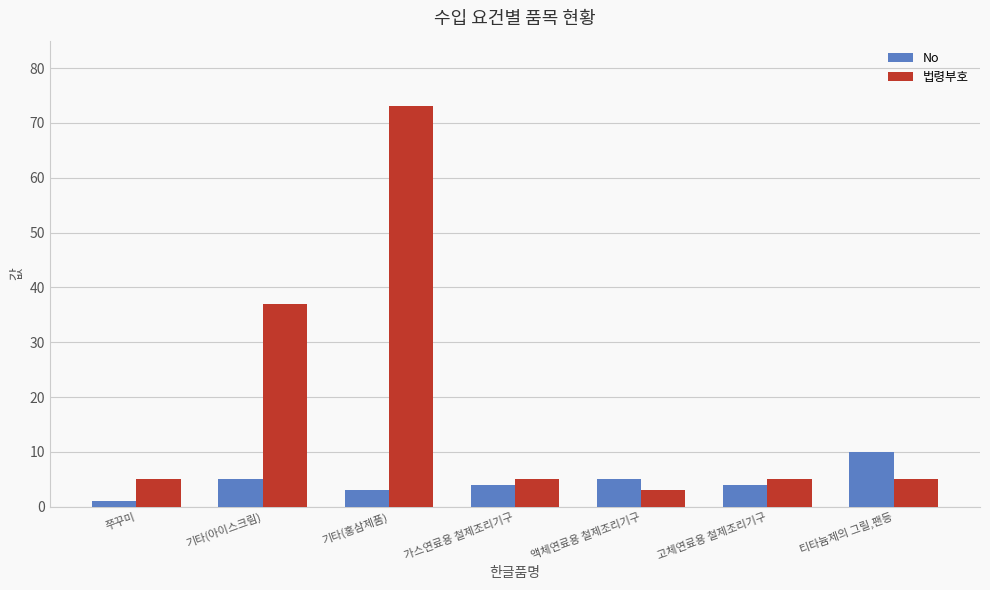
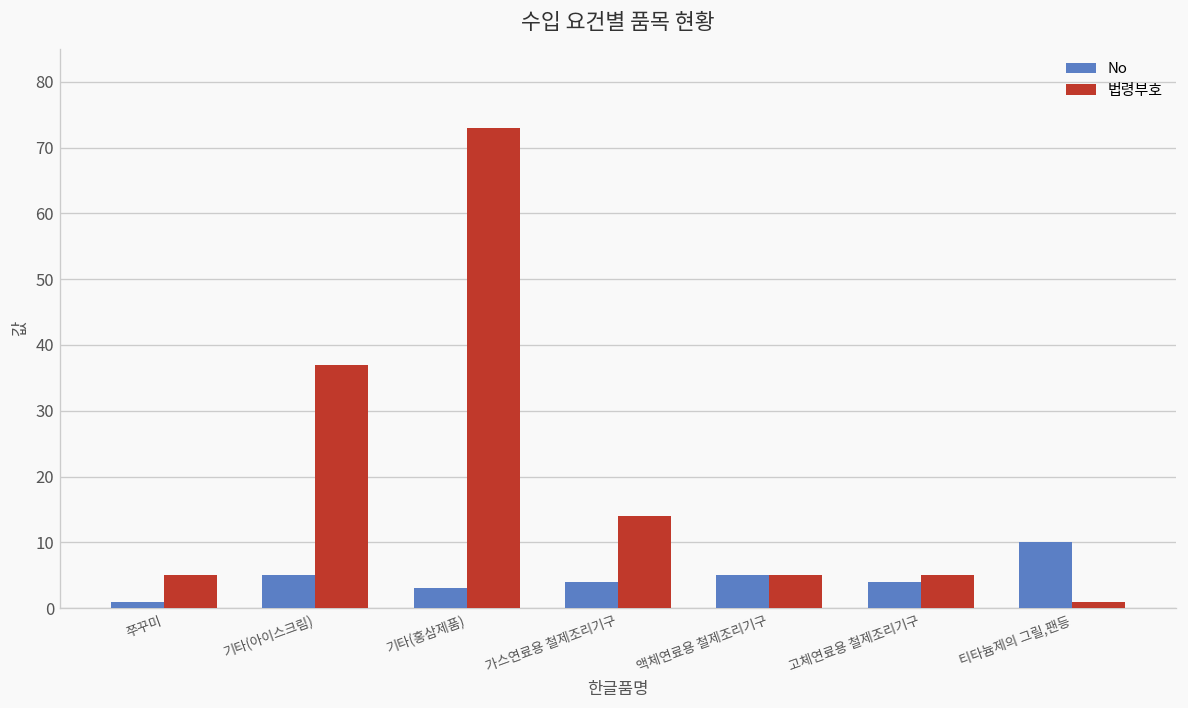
법령부호, 가스연료용 철제조리기구: 5 -> 14
법령부호, 액체연료용 철제조리기구: 3 -> 5
법령부호, 티타늄제의 그릴,팬등: 5 -> 1
